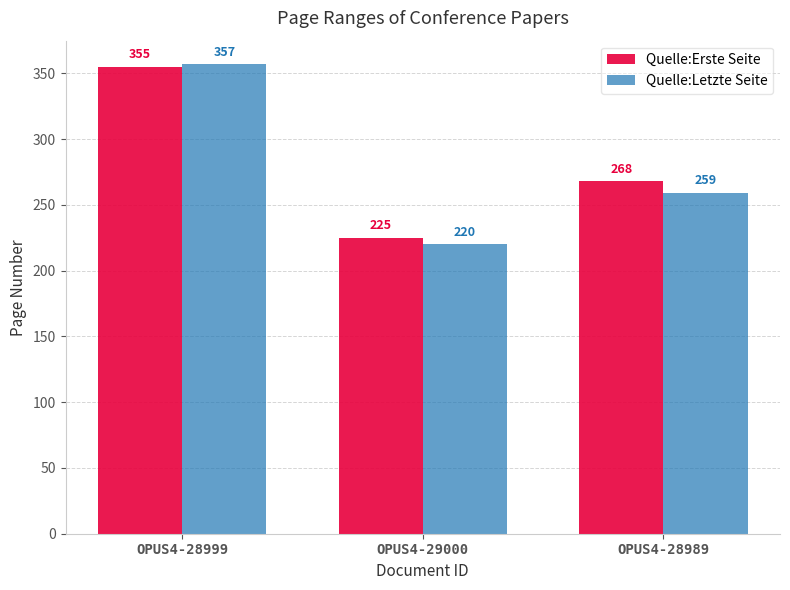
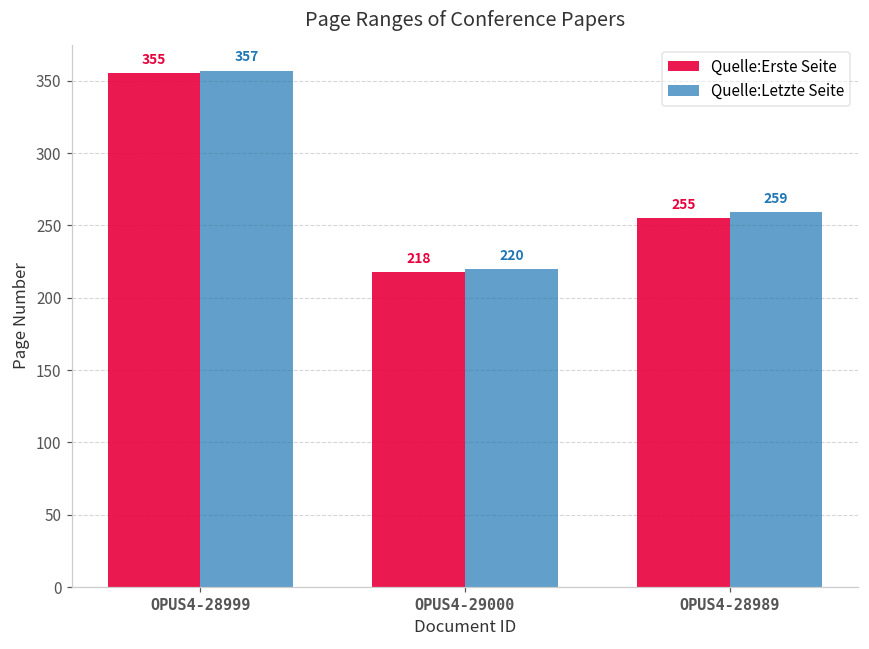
Quelle:Erste Seite, OPUS4-29000: 225 -> 218
Quelle:Erste Seite, OPUS4-28989: 268 -> 255
